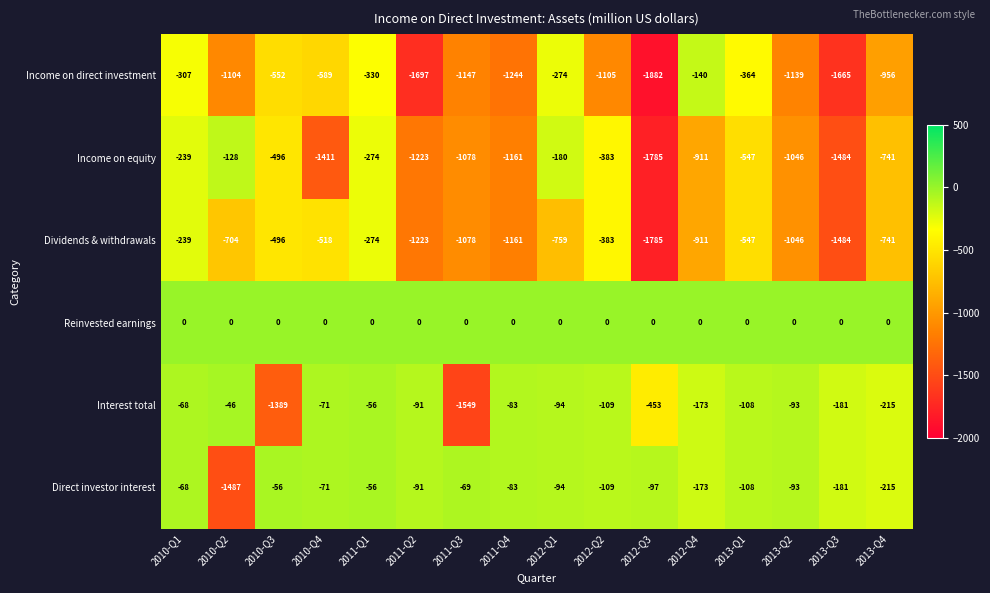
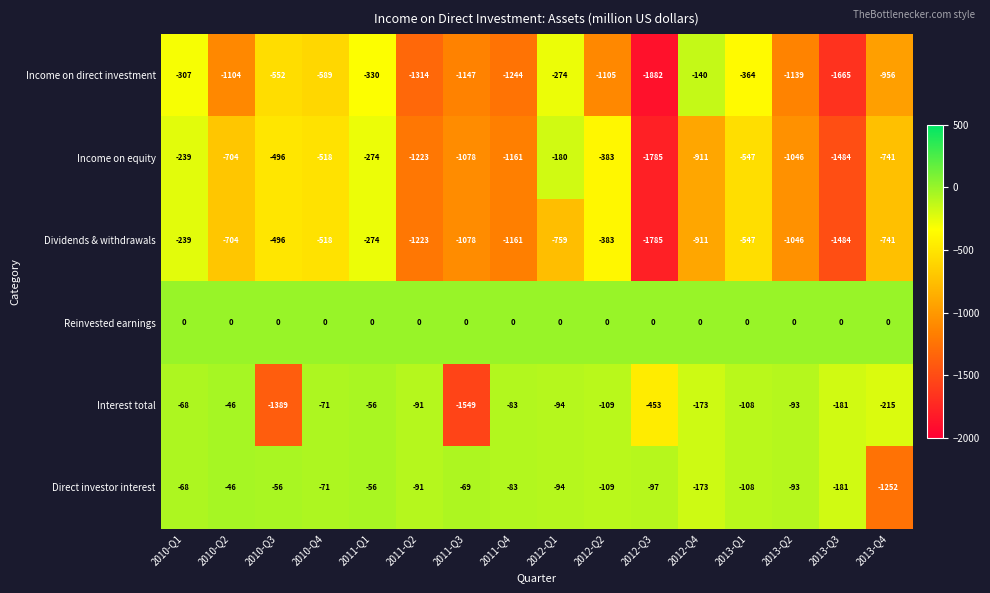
Income on direct investment, 2011-Q2: -1697 -> -1314
Income on equity, 2010-Q2: -128 -> -704
Income on equity, 2010-Q4: -1411 -> -518
Direct investor interest, 2010-Q2: -1487 -> -46
Direct investor interest, 2013-Q4: -215 -> -1252
